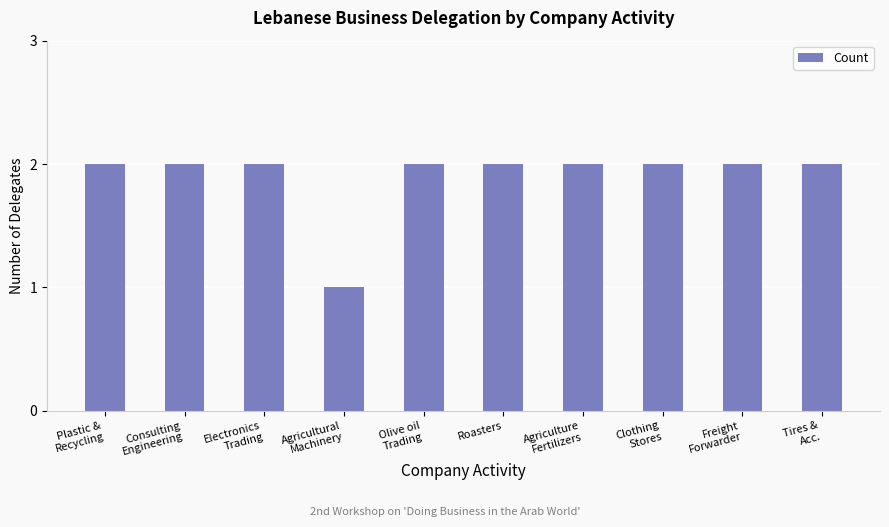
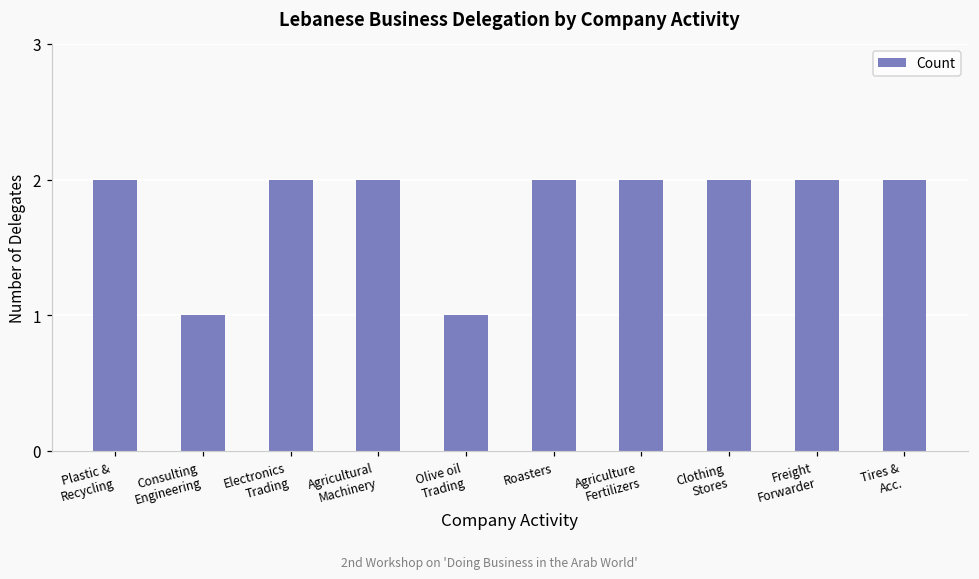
Consulting Engineering: 2 -> 1
Agricultural Machinery: 1 -> 2
Olive oil Trading: 2 -> 1
